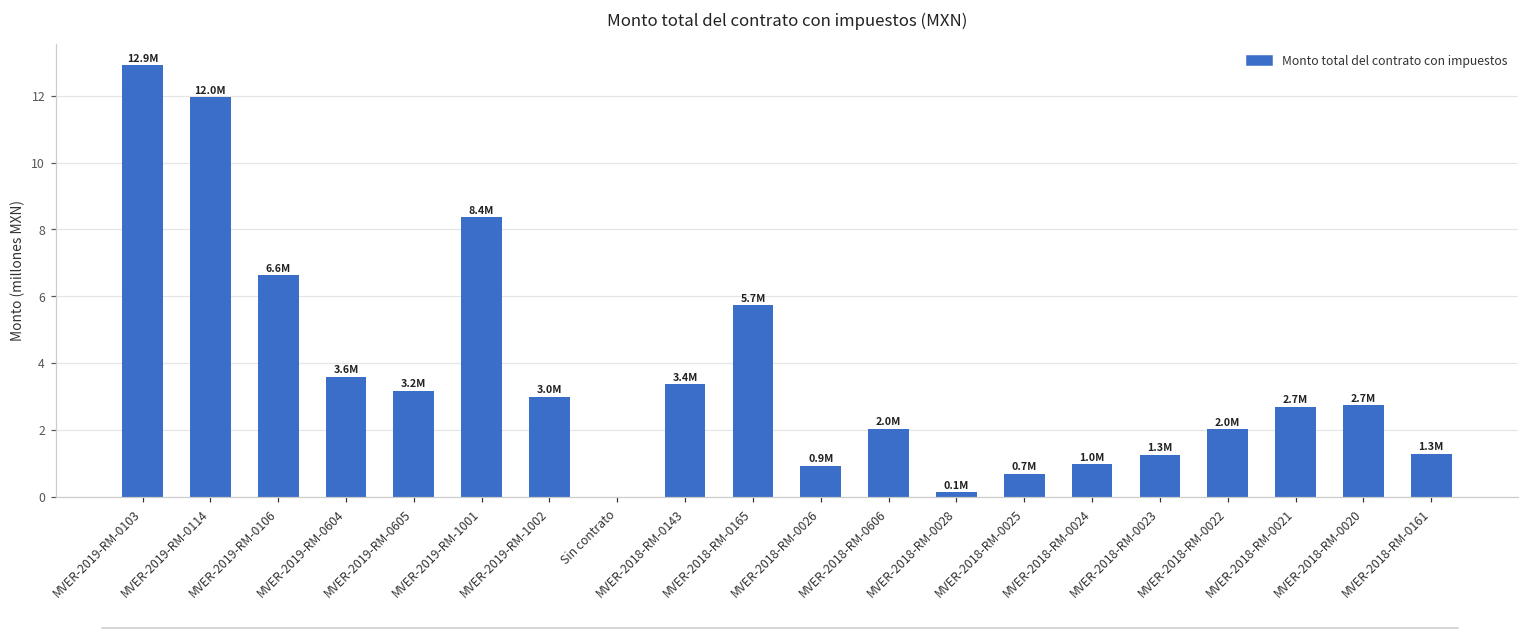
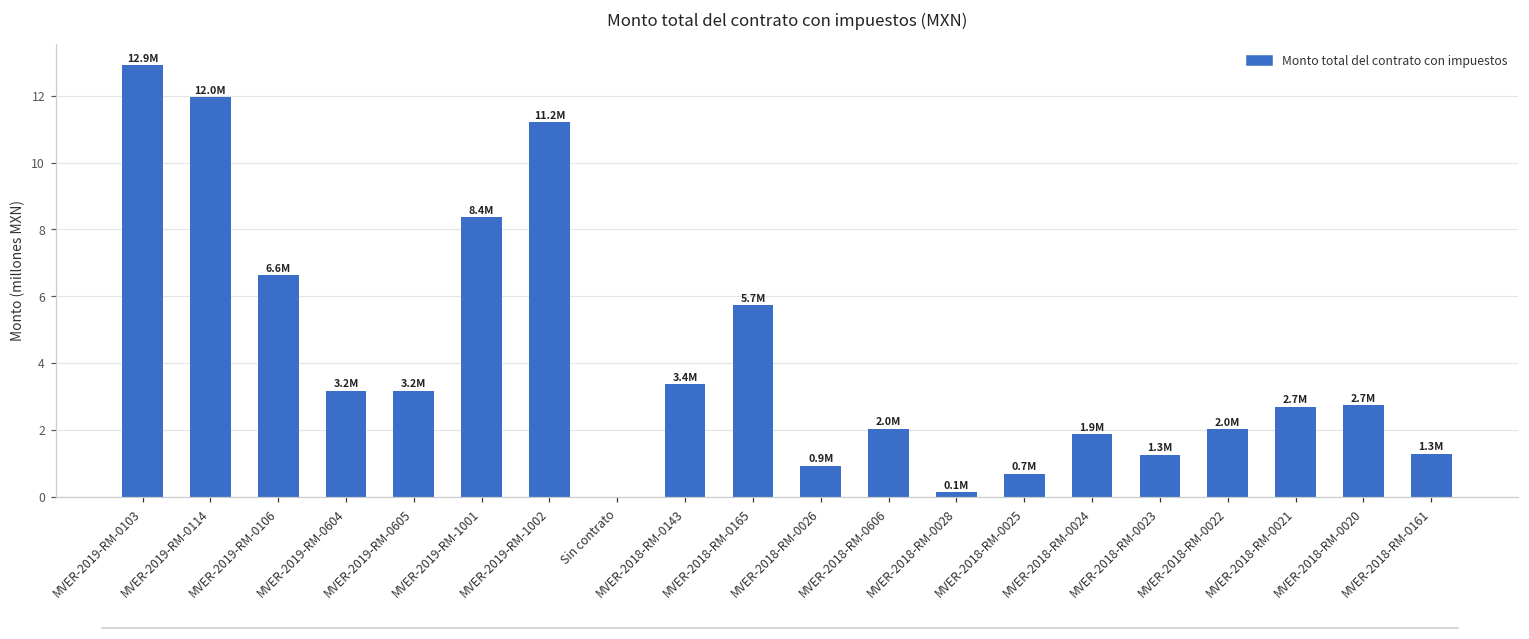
MVER-2019-RM-0604: 3.6M -> 3.2M
MVER-2019-RM-1002: 3.0M -> 11.2M
MVER-2018-RM-0024: 1.0M -> 1.9M
